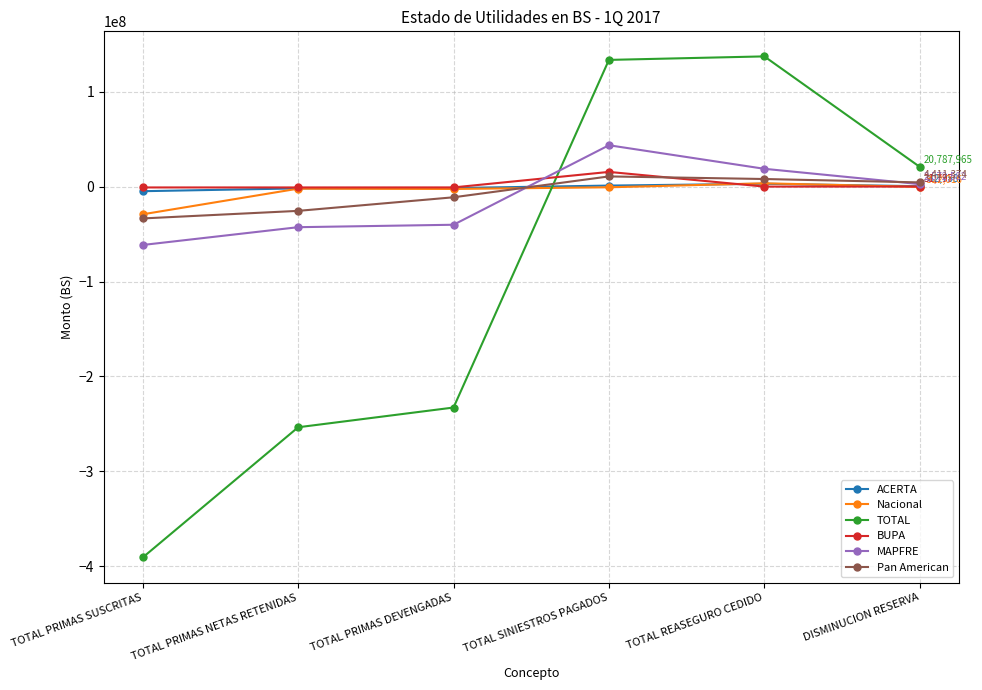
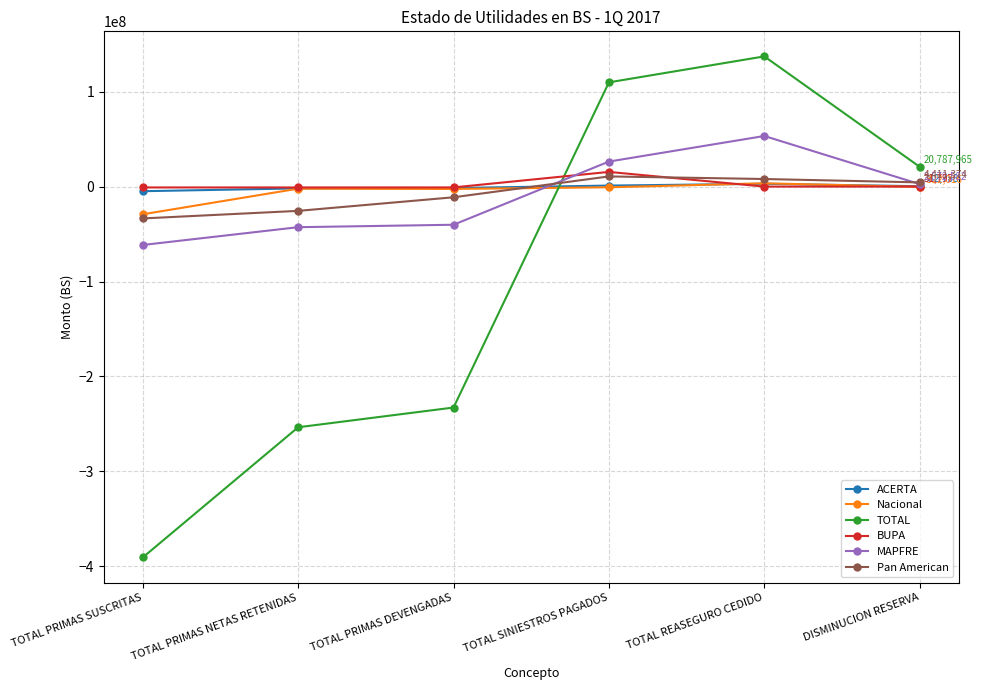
TOTAL, TOTAL SINIESTROS PAGADOS: 130000000 -> 110000000
MAPFRE, TOTAL SINIESTROS PAGADOS: 40000000 -> 30000000
MAPFRE, TOTAL REASEGURO CEDIDO: 20000000 -> 50000000
